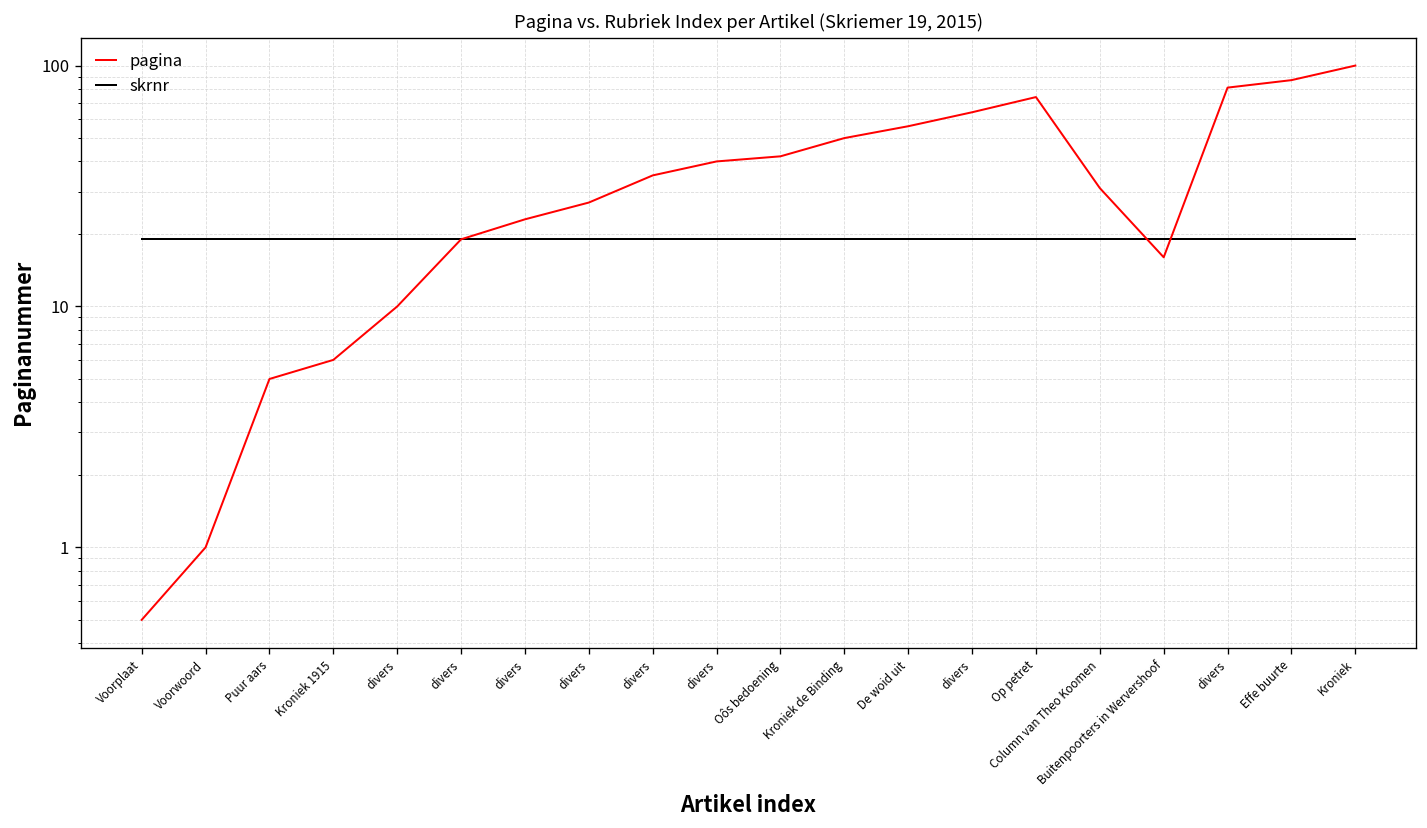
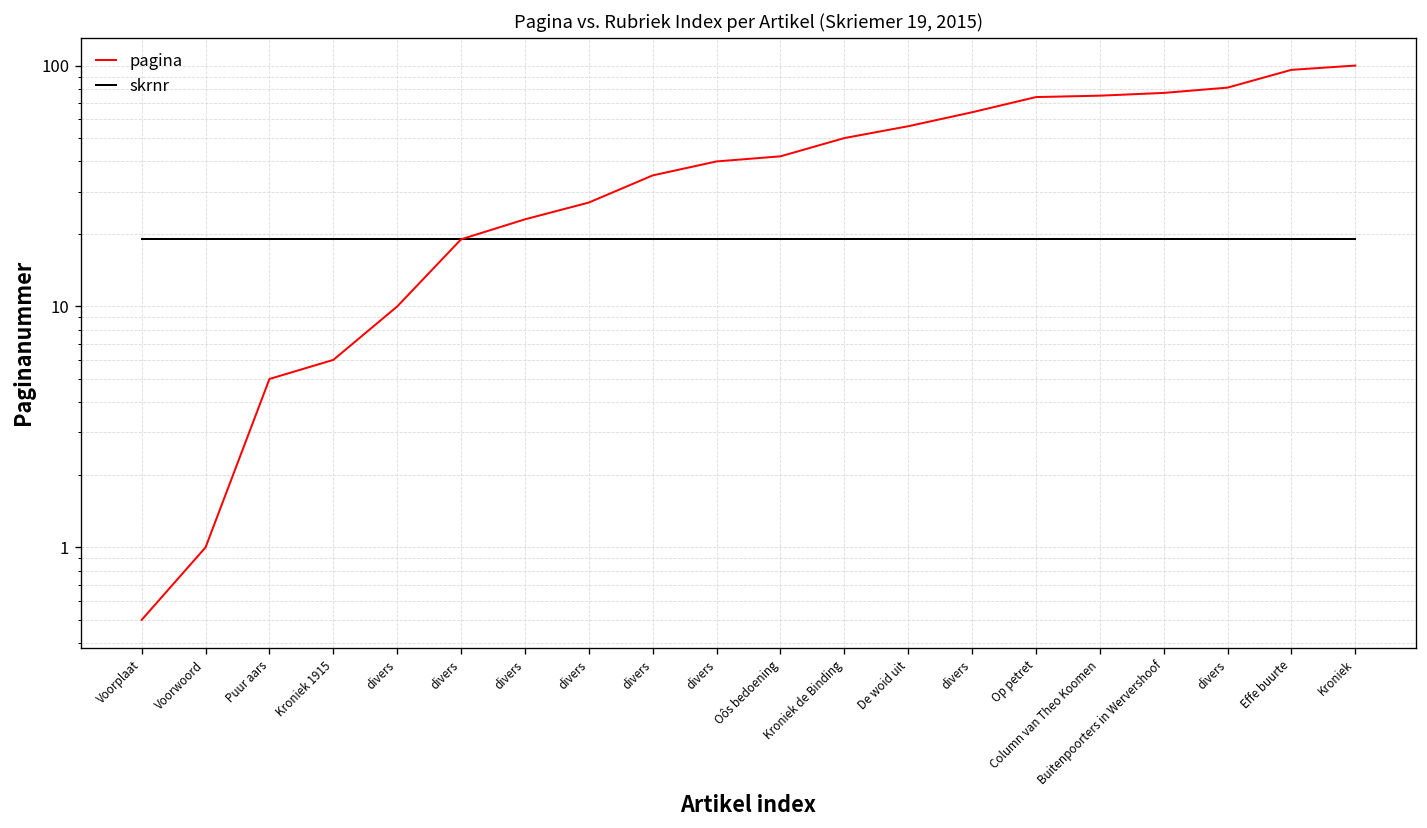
pagina, Column van Theo Koomen: 31 -> 75
pagina, Buitenpoorters in Wervershoof: 16 -> 77
pagina, Effe buurte: 87 -> 100
